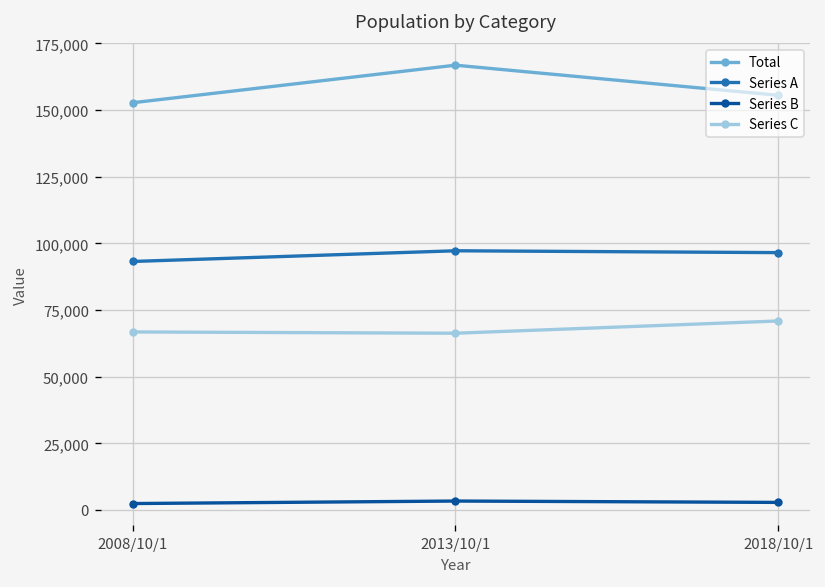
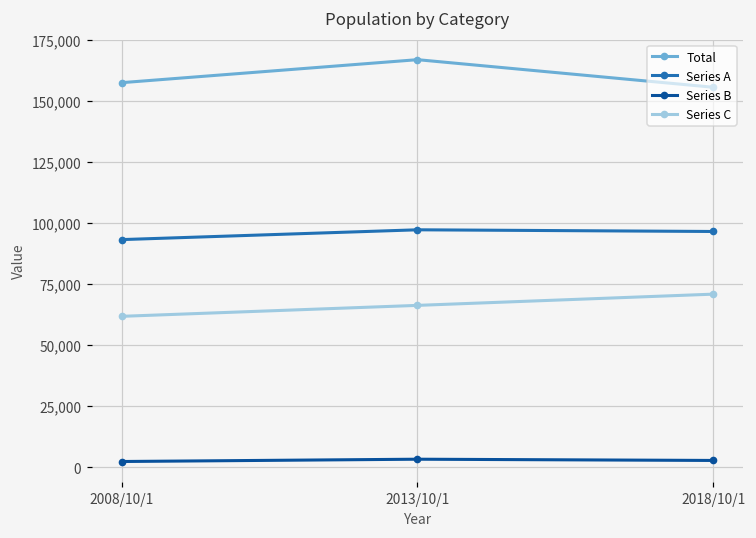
Total, 2008/10/1: 153,000 -> 157,000
Series C, 2008/10/1: 67,000 -> 62,000
